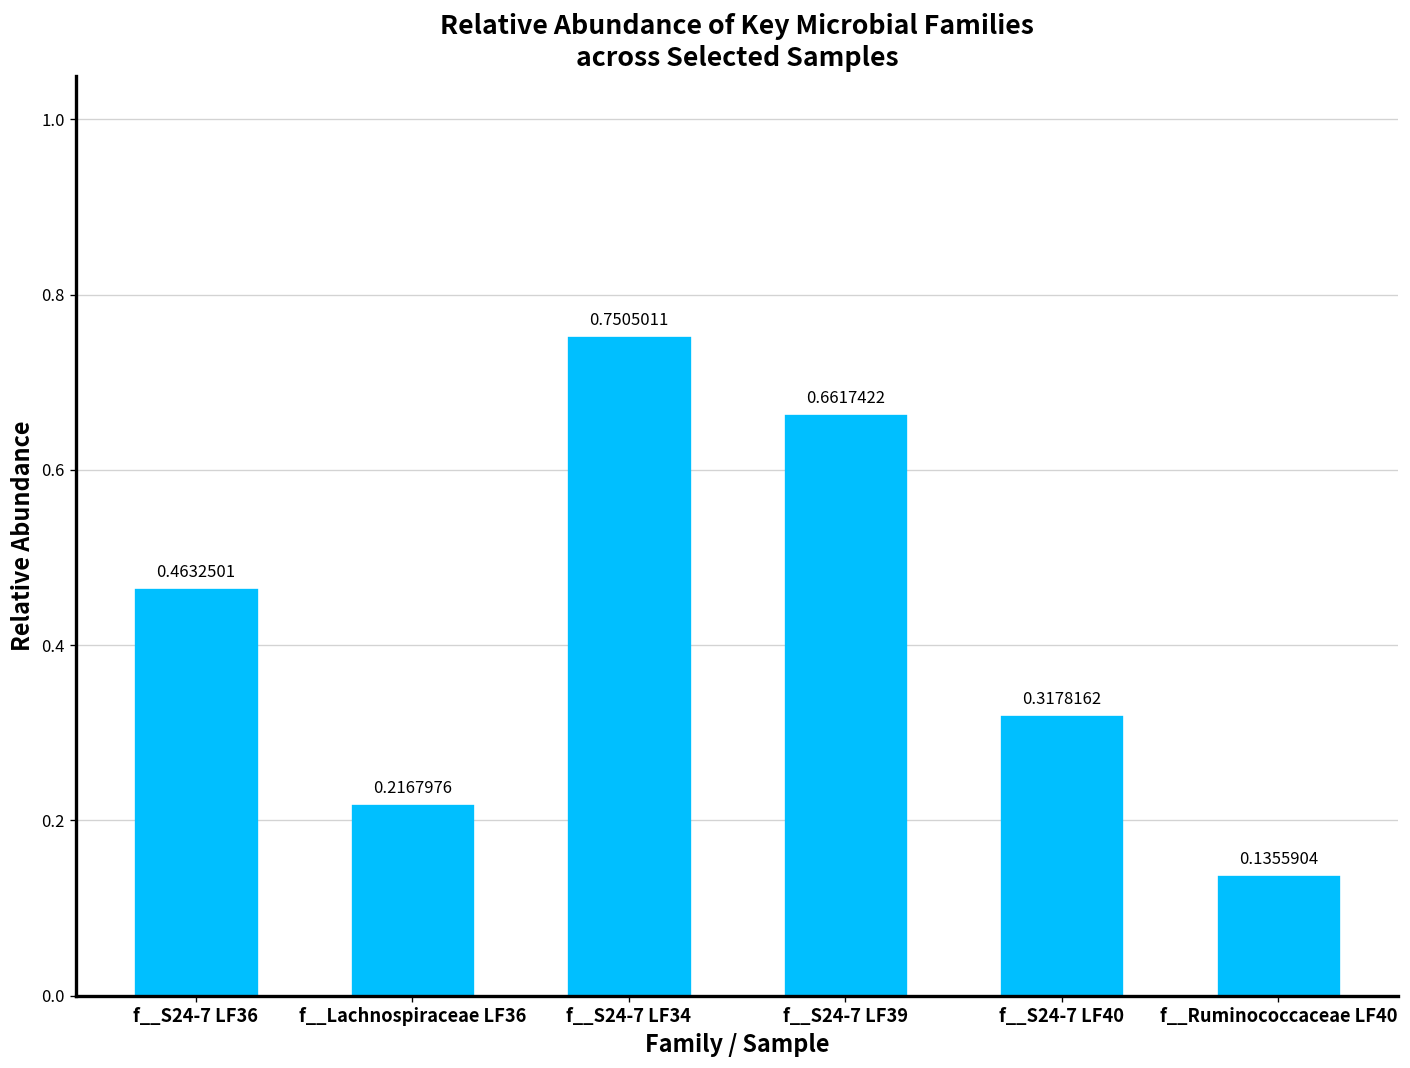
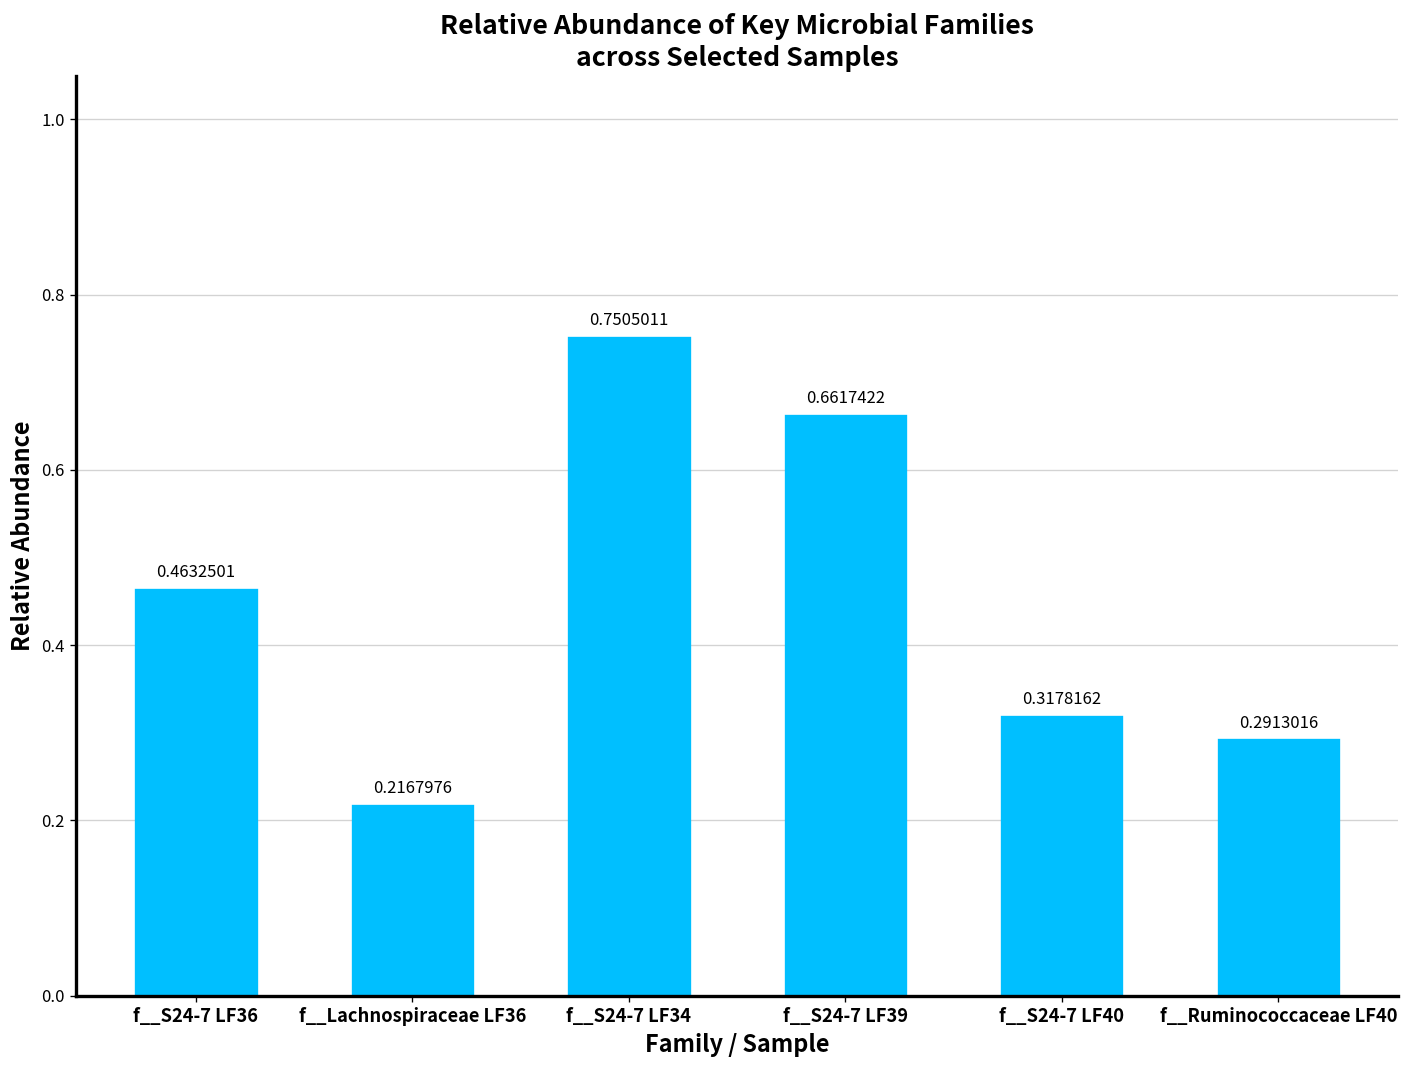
f__Ruminococcaceae LF40: 0.1355904 -> 0.2913016
